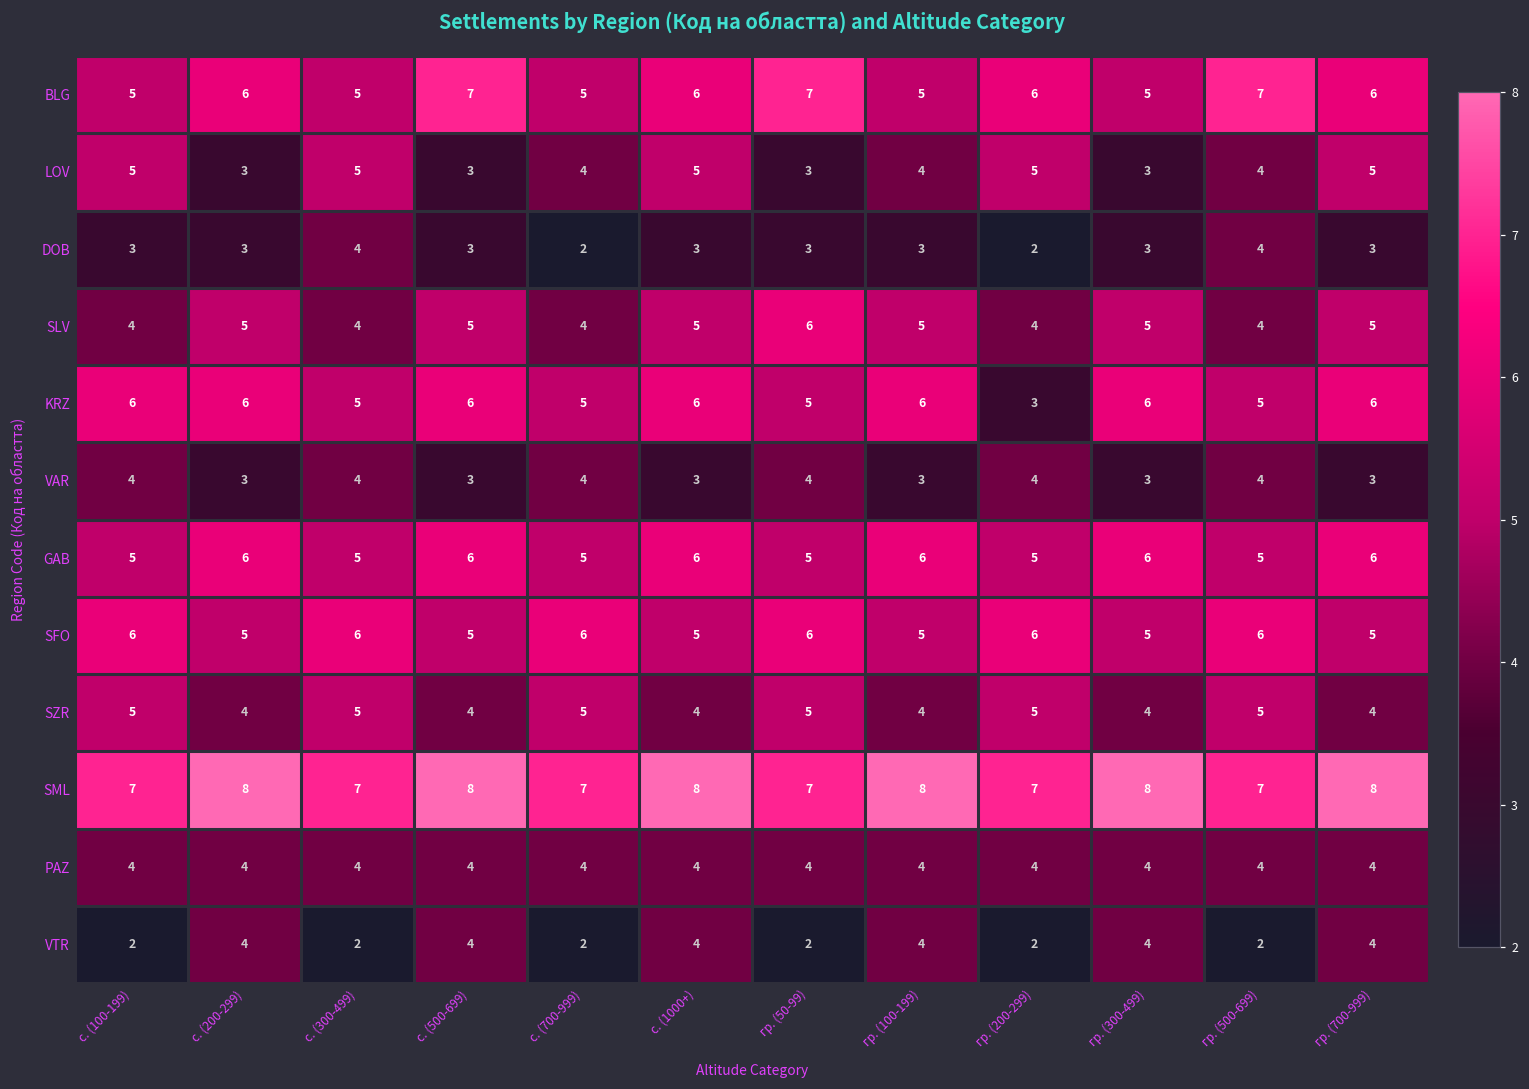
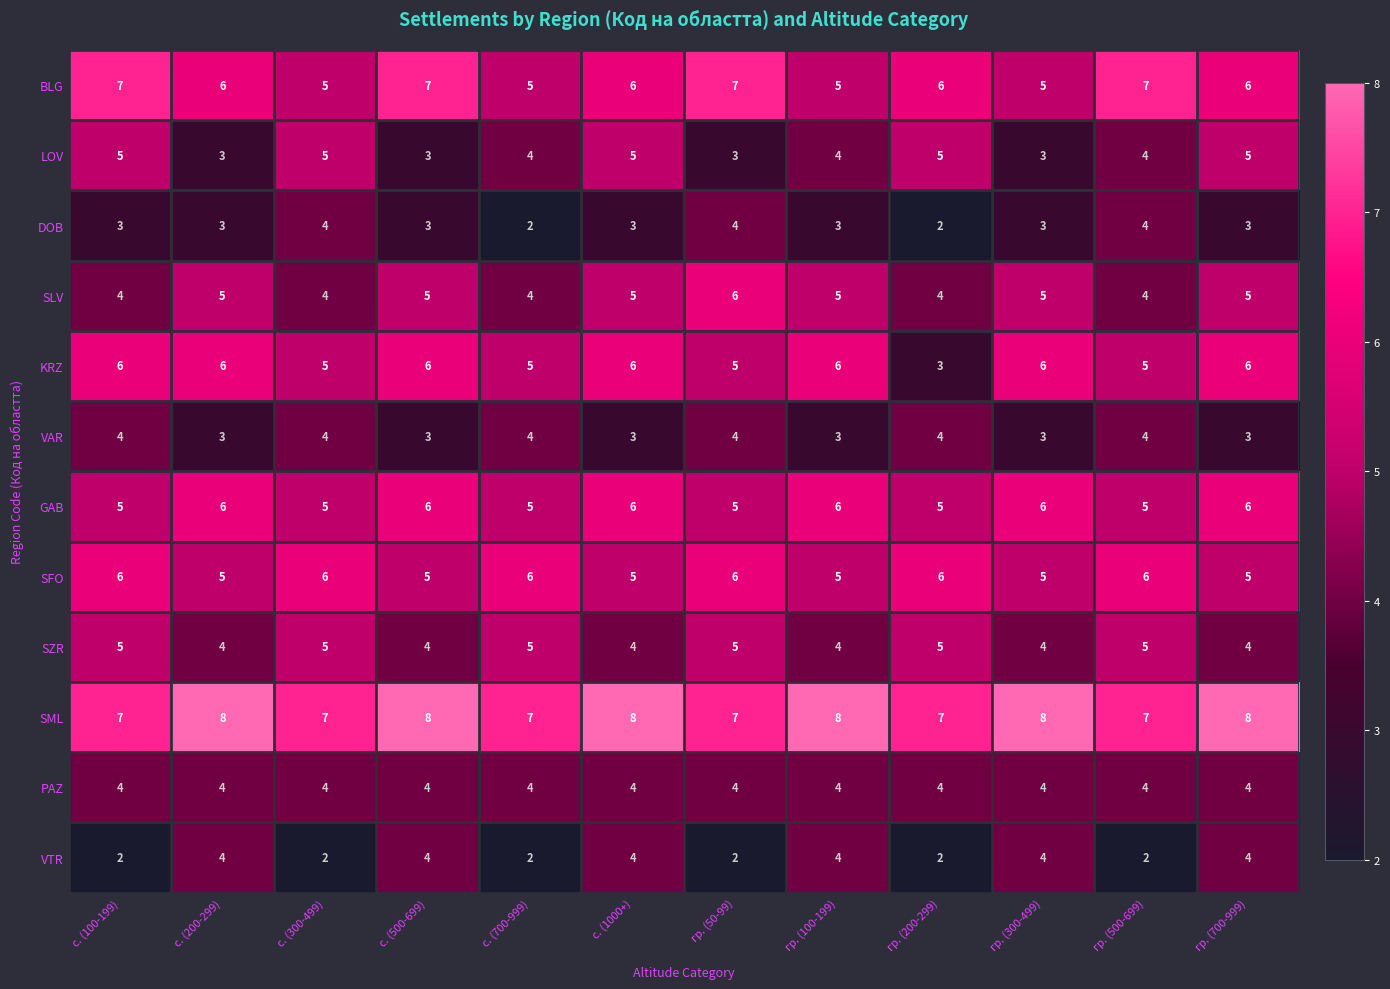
BLG, с. (100-199): 5 -> 7
DOB, гр. (50-99): 3 -> 4
